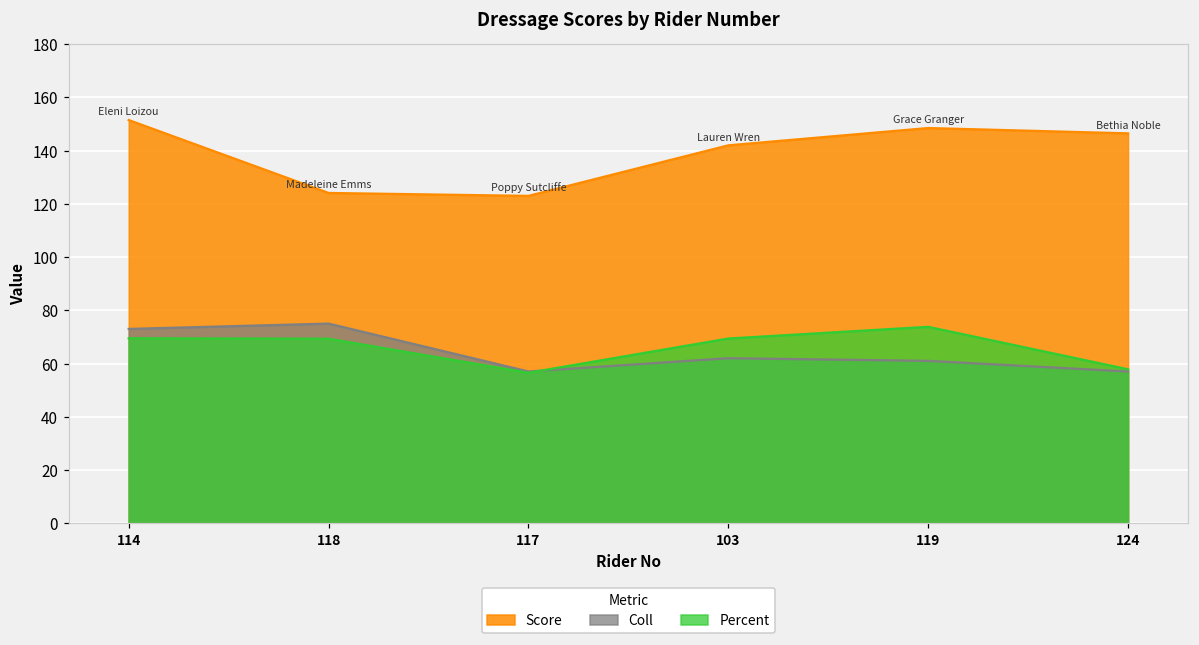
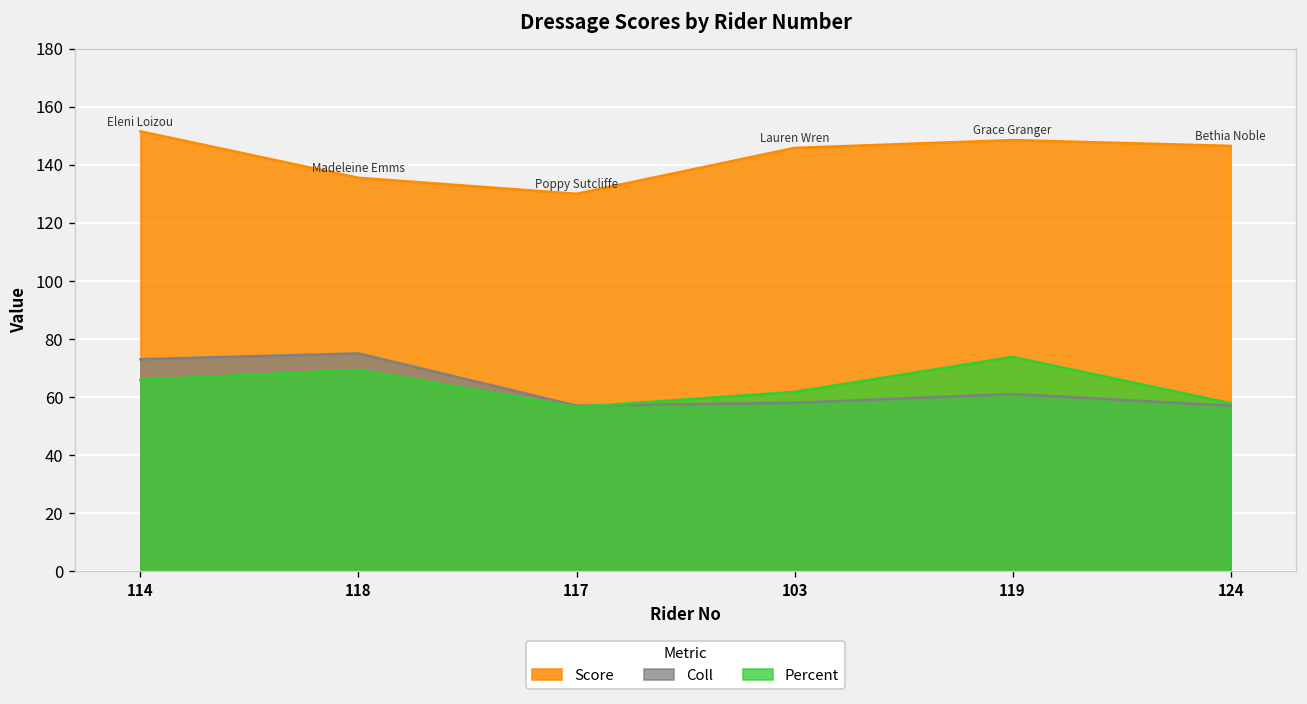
Percent, 114: 69 -> 66
Score, 118: 124 -> 136
Score, 117: 123 -> 130
Score, 103: 142 -> 146
Coll, 103: 62 -> 58
Percent, 103: 69 -> 62
